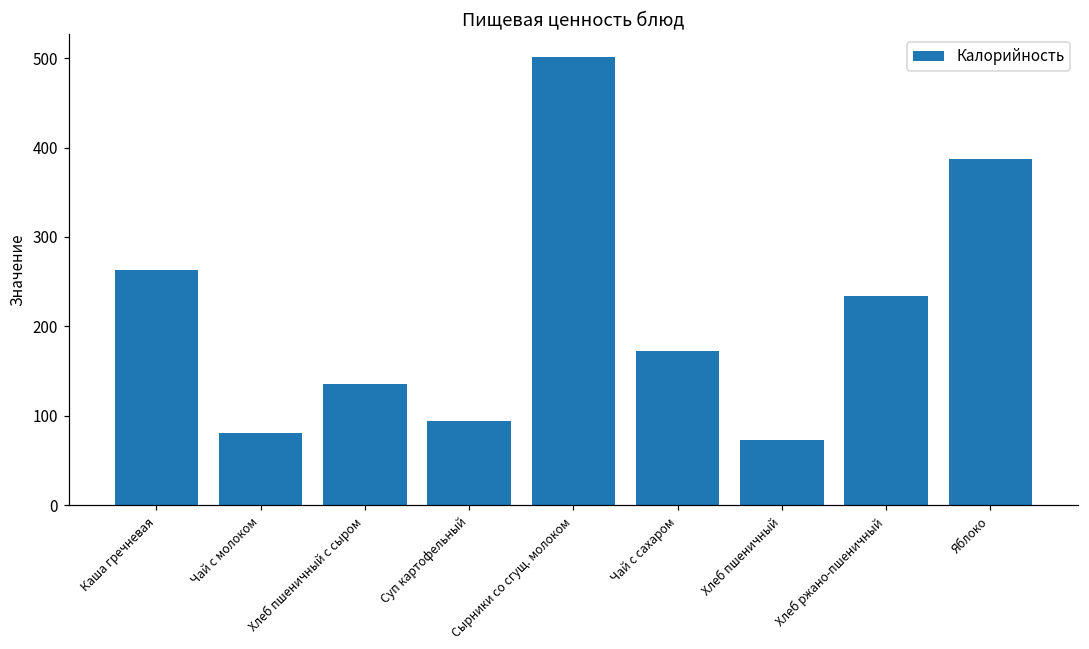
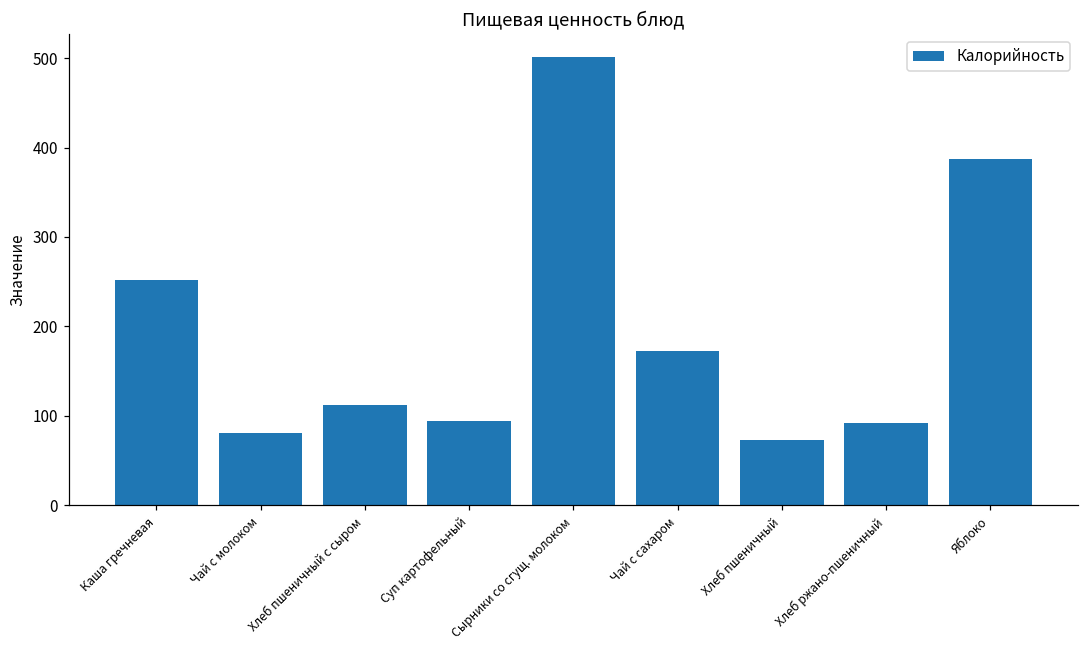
Каша гречневая: 260 -> 250
Хлеб пшеничный с сыром: 140 -> 110
Хлеб ржано-пшеничный: 230 -> 90
